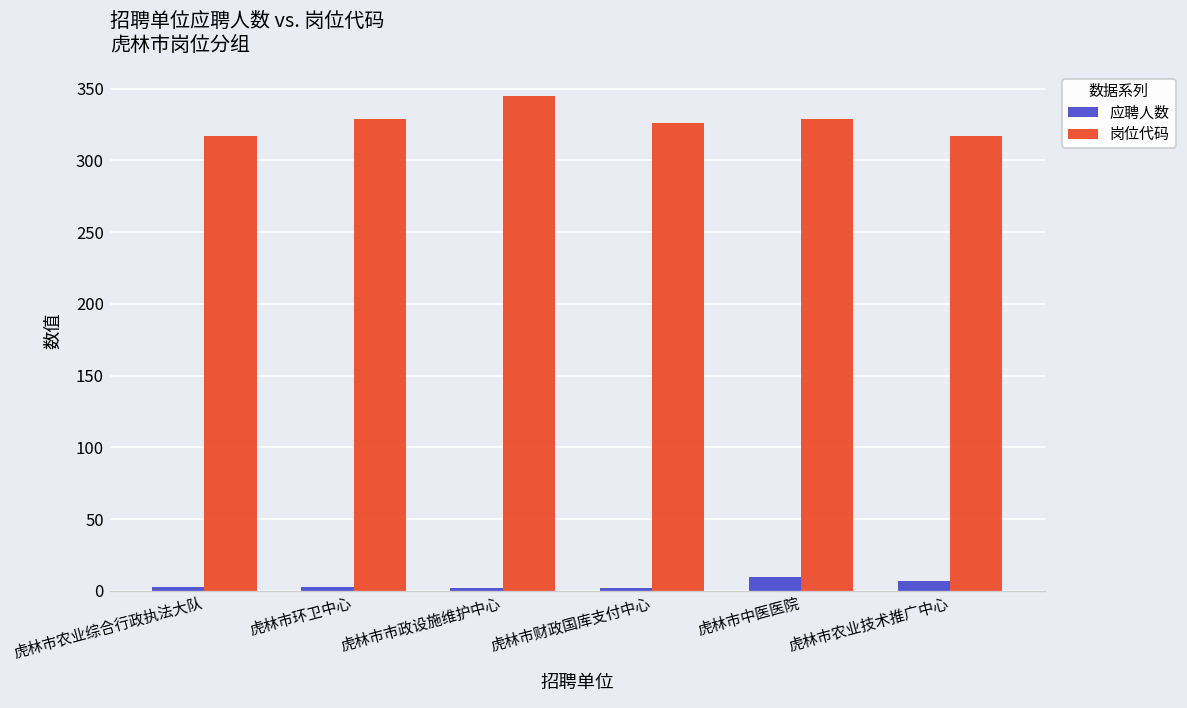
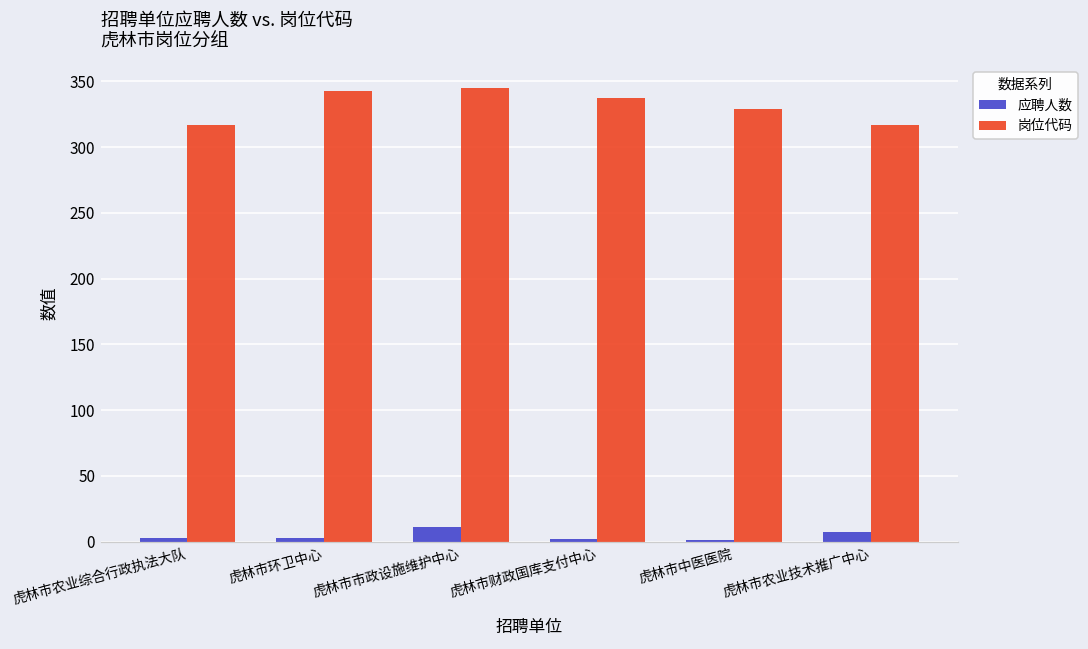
岗位代码, 虎林市环卫中心: 329 -> 343
应聘人数, 虎林市市政设施维护中心: 2 -> 11
岗位代码, 虎林市财政国库支付中心: 326 -> 337
应聘人数, 虎林市中医医院: 10 -> 1
